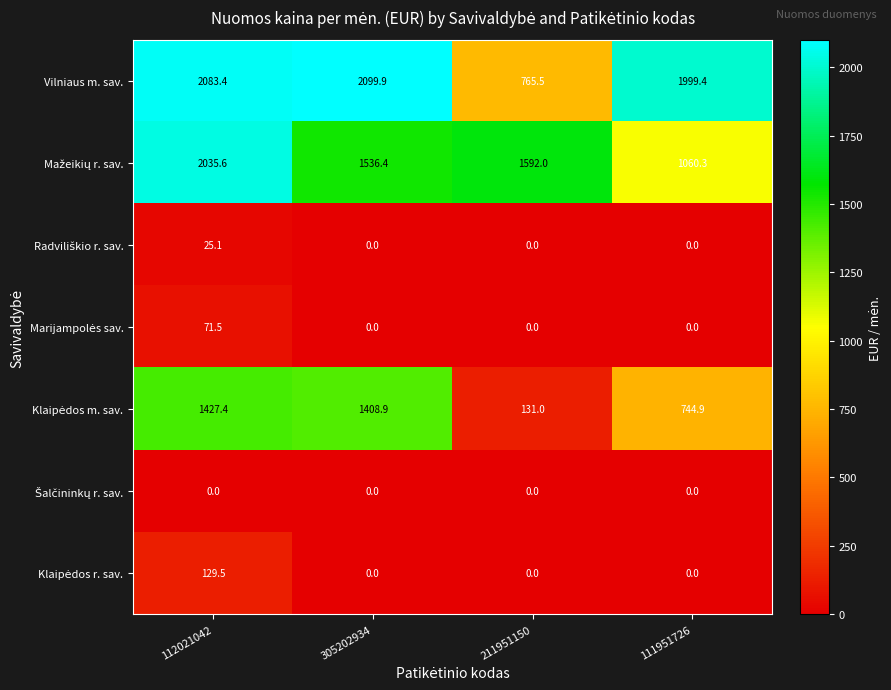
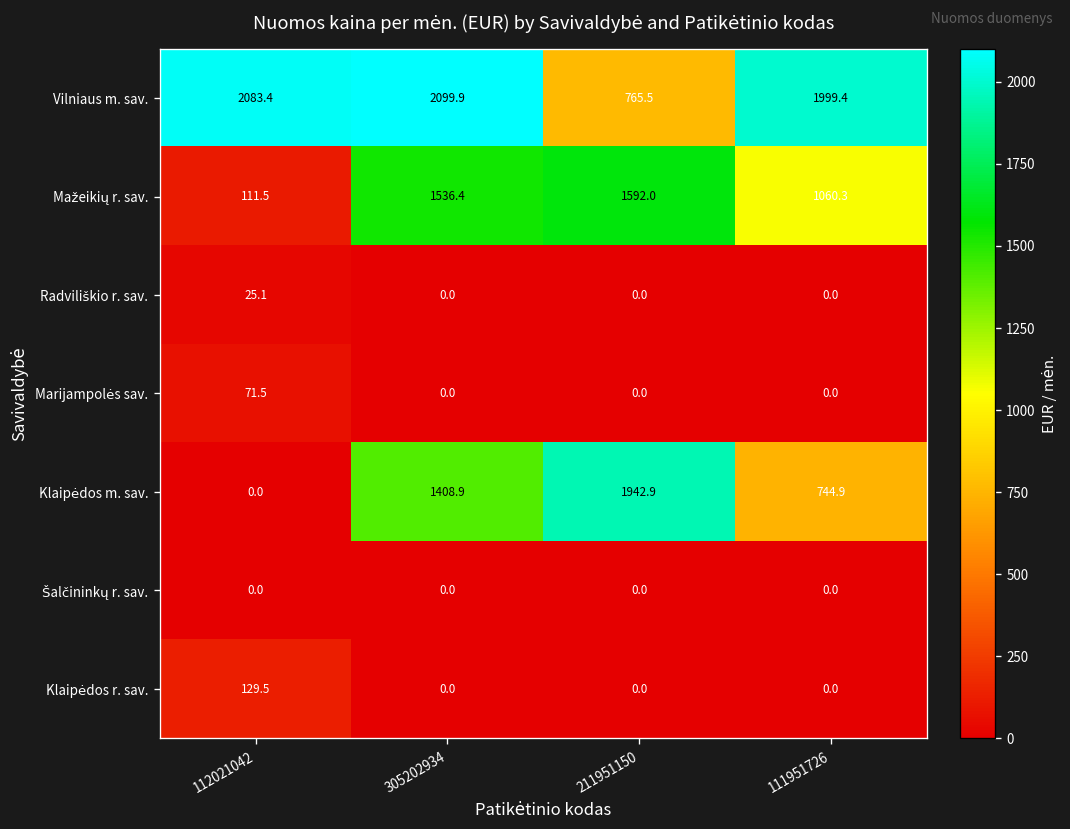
Mažeikių r. sav., 112021042: 2035.6 -> 111.5
Klaipėdos m. sav., 112021042: 1427.4 -> 0.0
Klaipėdos m. sav., 211951150: 131.0 -> 1942.9
